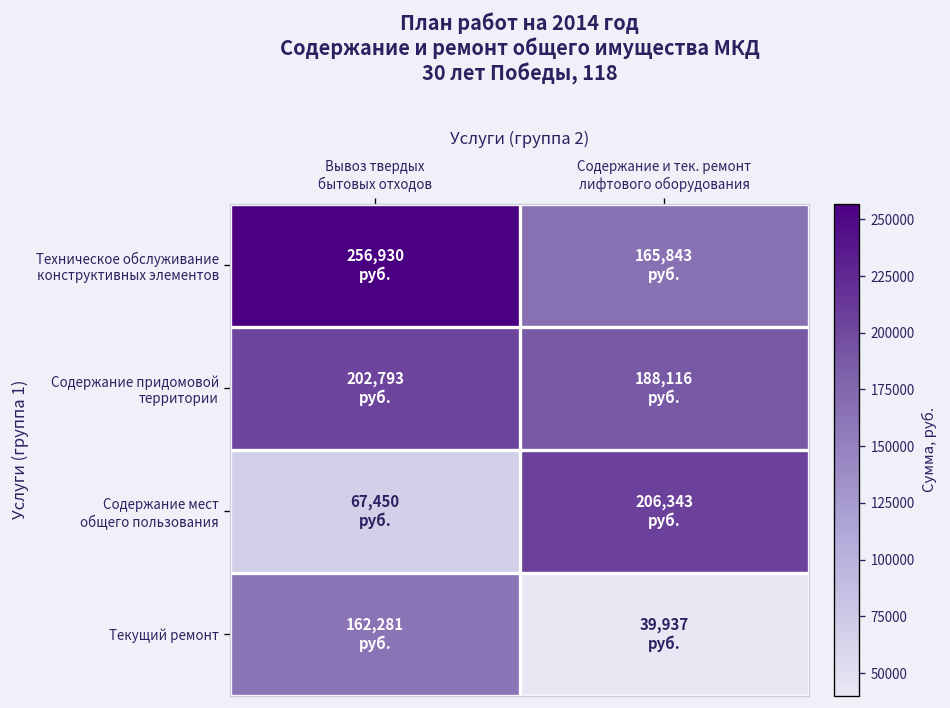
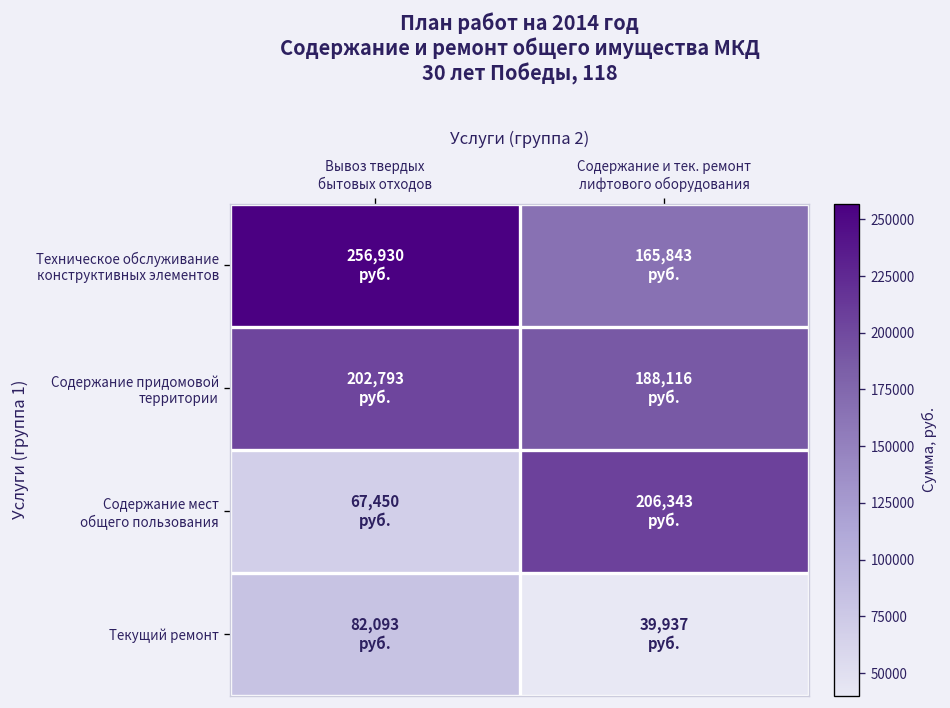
Текущий ремонт, Вывоз твердых бытовых отходов: 162,281 -> 82,093
